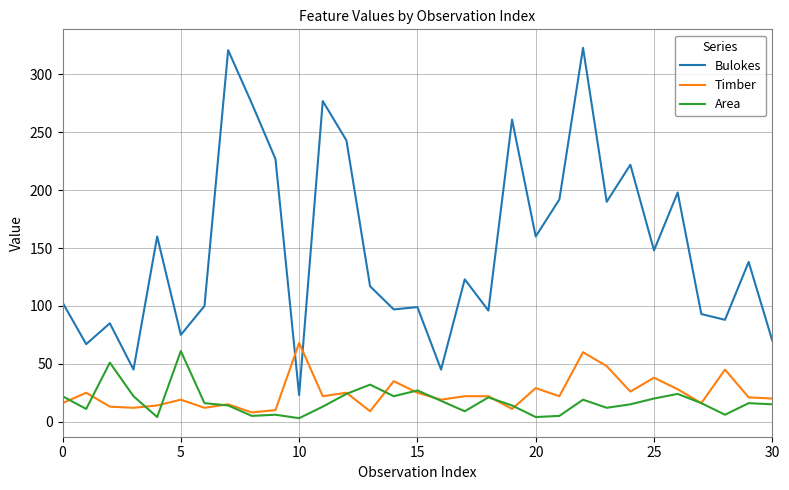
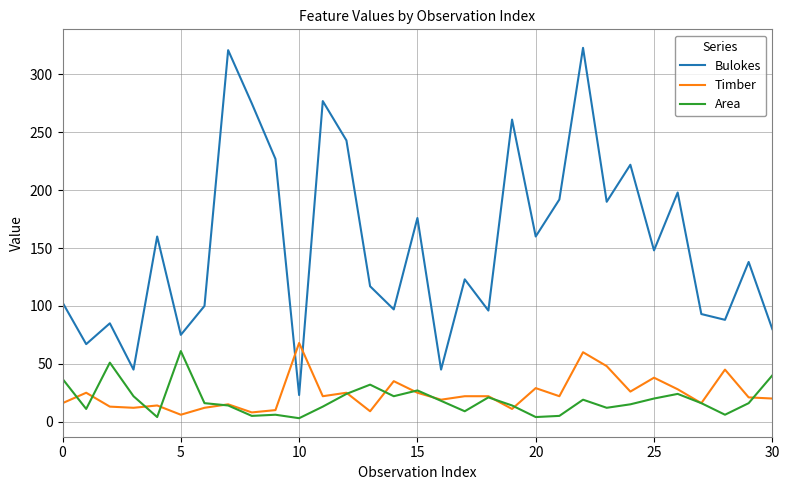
Area, 0: 22 -> 37
Timber, 5: 19 -> 6
Bulokes, 15: 99 -> 176
Bulokes, 30: 70 -> 80
Area, 30: 15 -> 40
